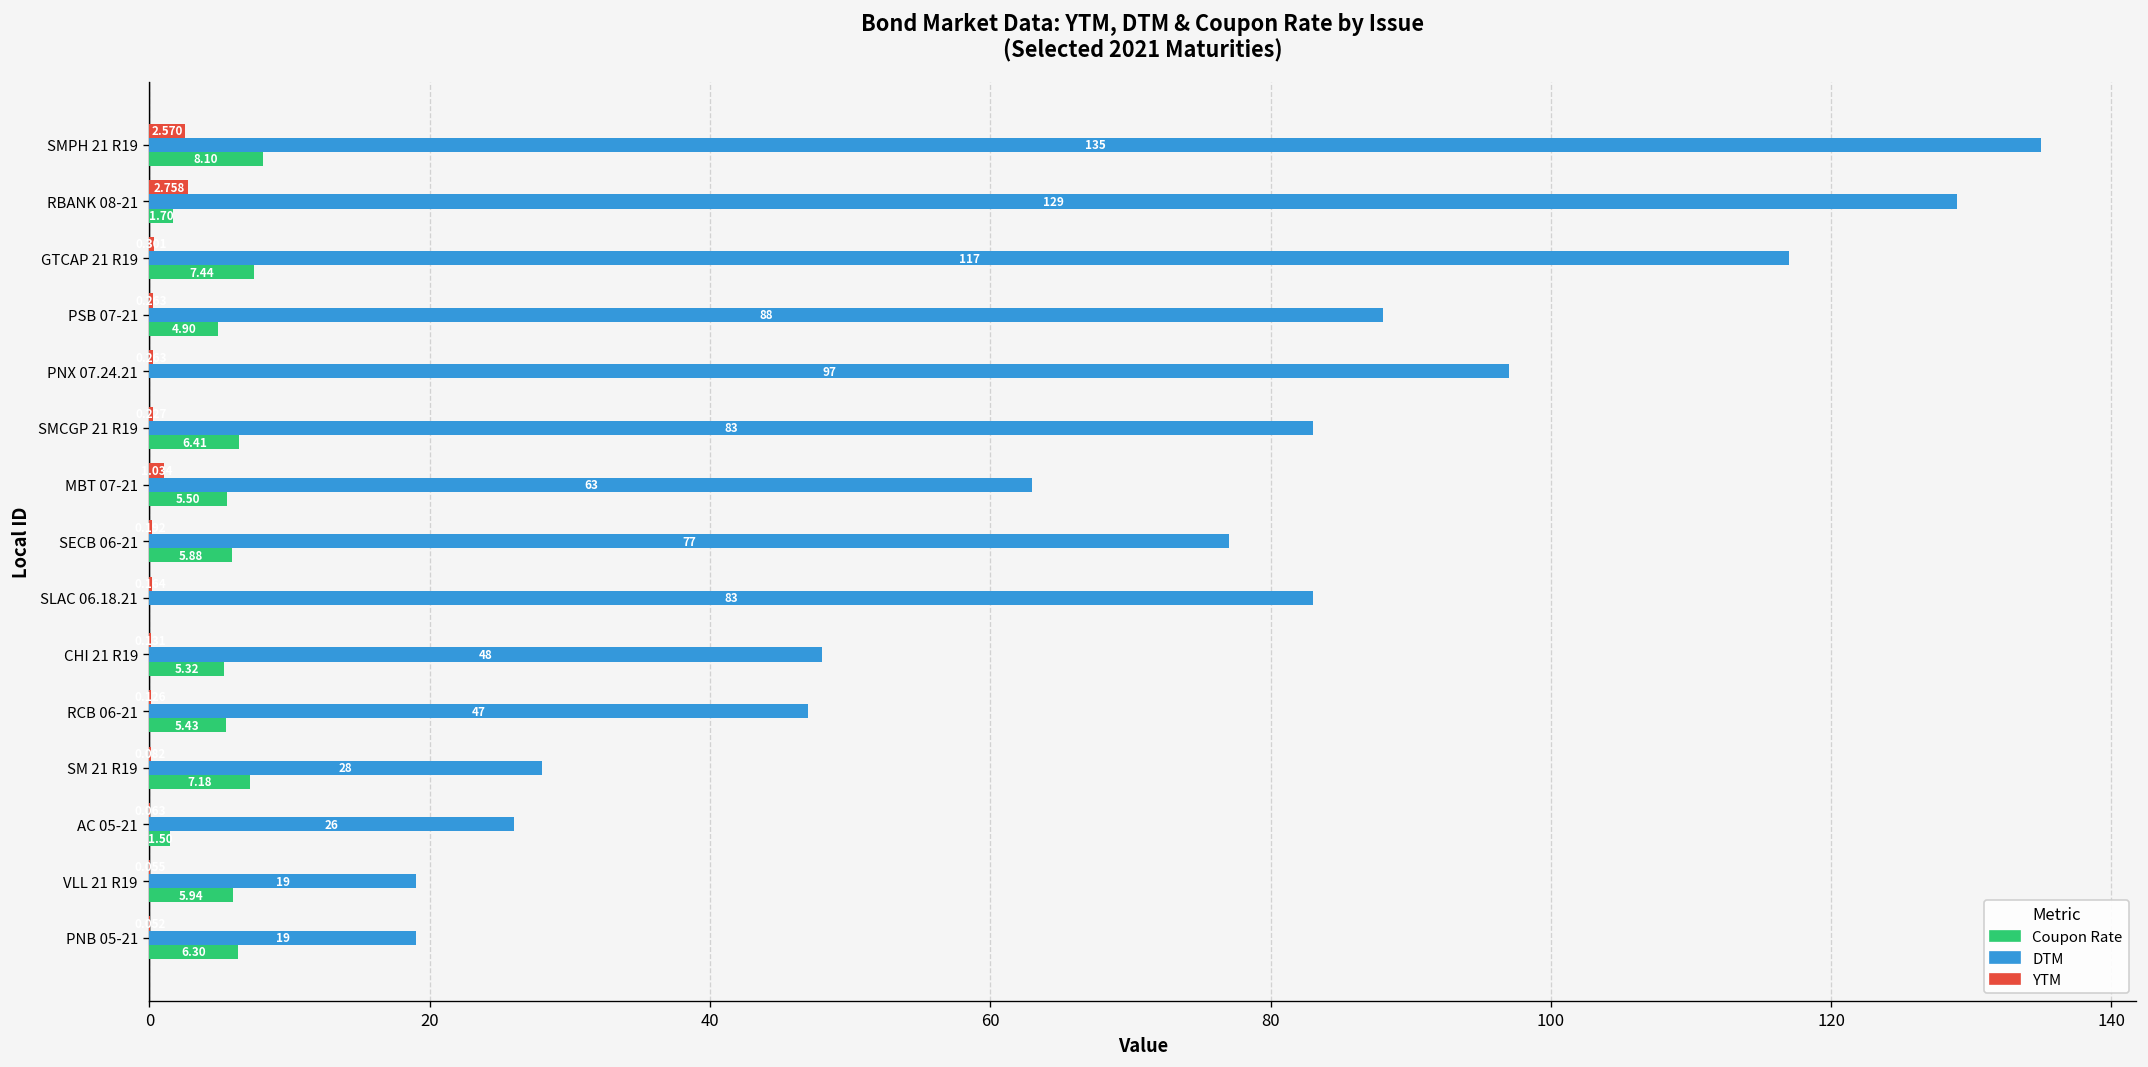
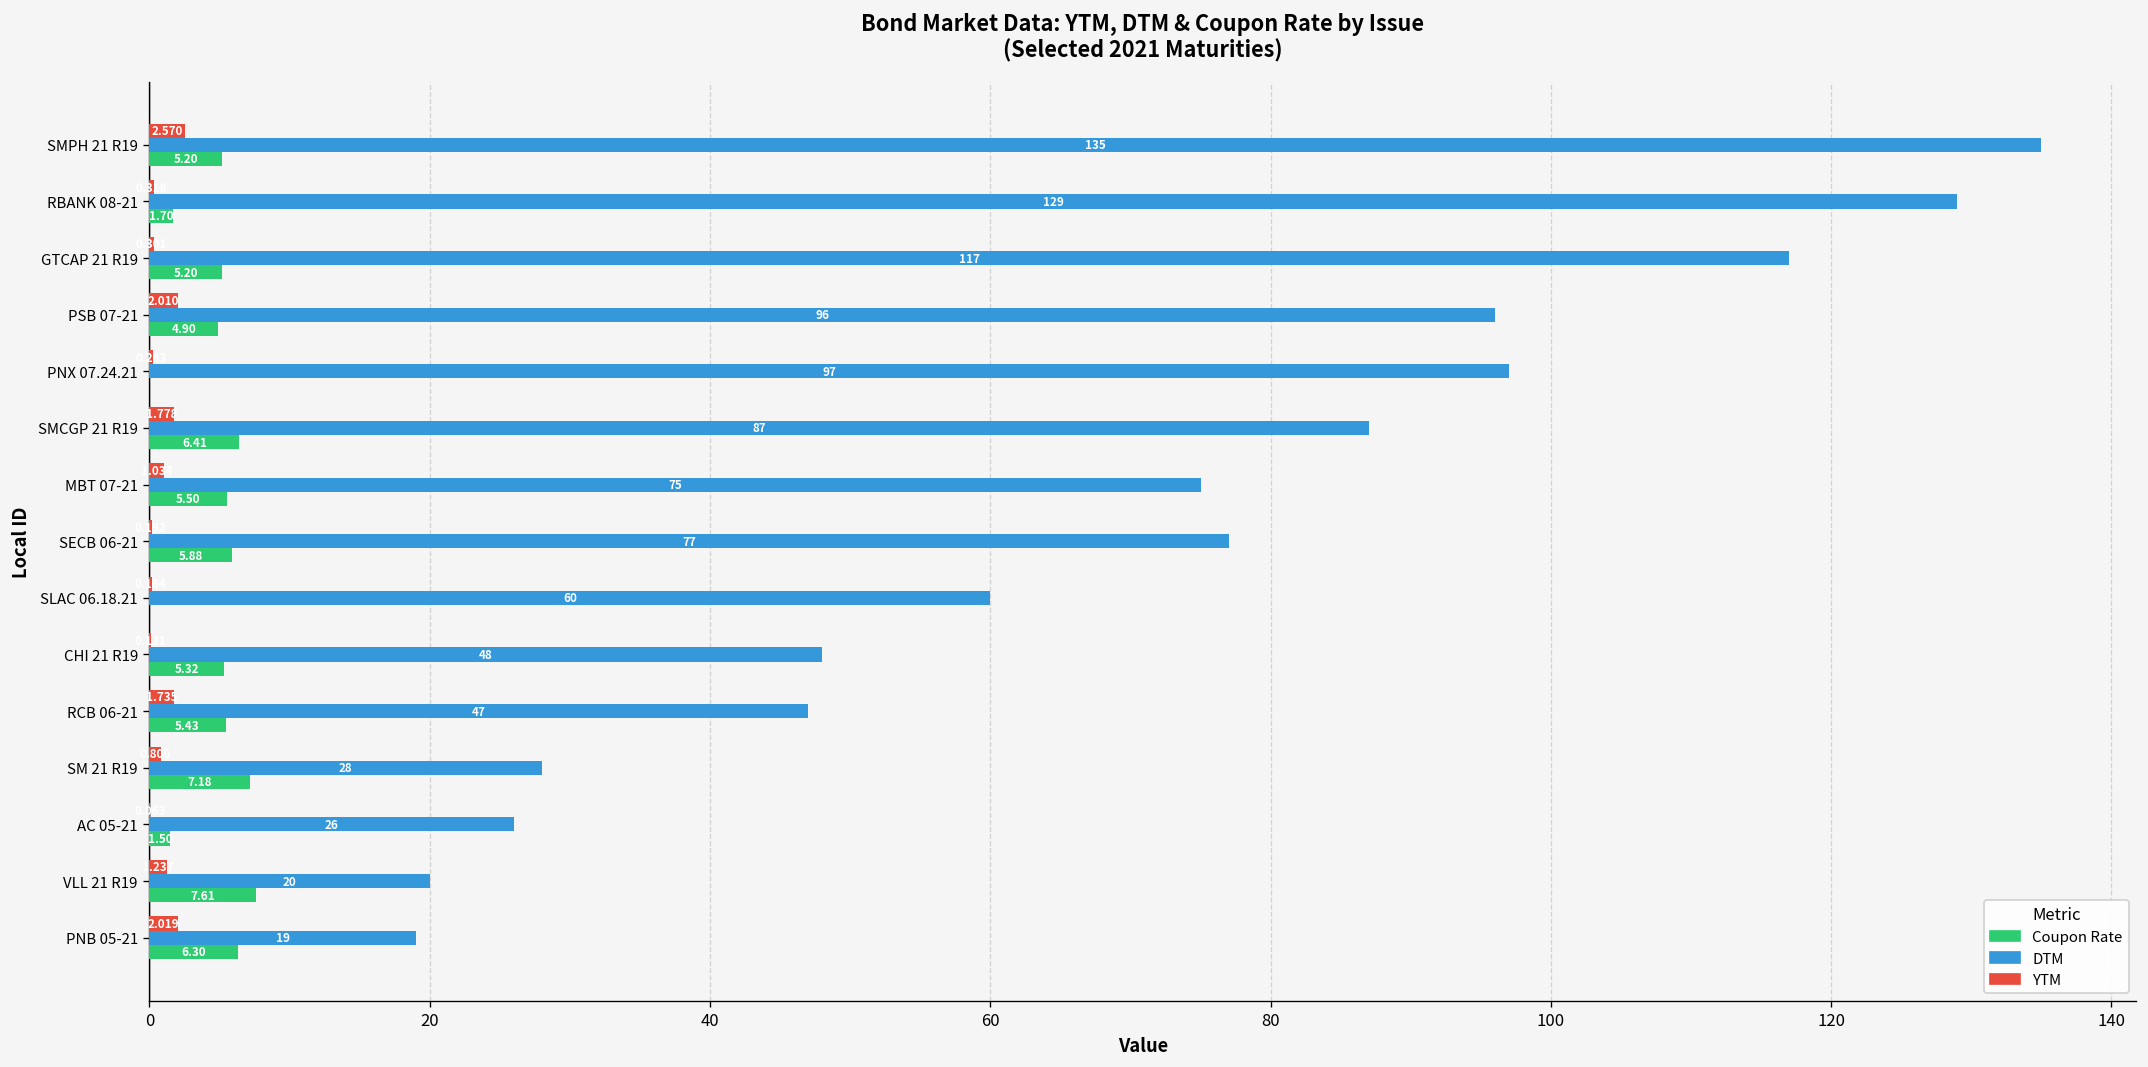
Coupon Rate, SMPH 21 R19: 8.10 -> 5.20
YTM, RBANK 08-21: 2.8 -> 0.3
Coupon Rate, GTCAP 21 R19: 7.44 -> 5.20
YTM, PSB 07-21: 0.3 -> 2.0
DTM, PSB 07-21: 88 -> 96
YTM, SMCGP 21 R19: 0.2 -> 1.8
DTM, SMCGP 21 R19: 83 -> 87
DTM, MBT 07-21: 63 -> 75
DTM, SLAC 06.18.21: 83 -> 60
YTM, RCB 06-21: 0.1 -> 1.7
YTM, SM 21 R19: 0.1 -> 0.8
YTM, VLL 21 R19: 0.1 -> 1.2
DTM, VLL 21 R19: 19 -> 20
Coupon Rate, VLL 21 R19: 5.94 -> 7.61
YTM, PNB 05-21: 0.1 -> 2.0
